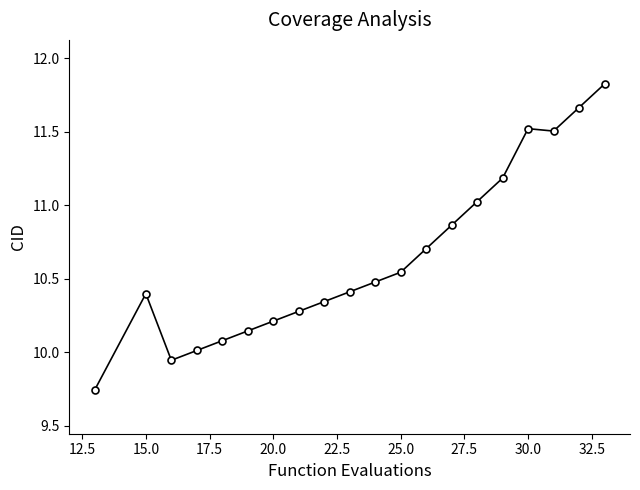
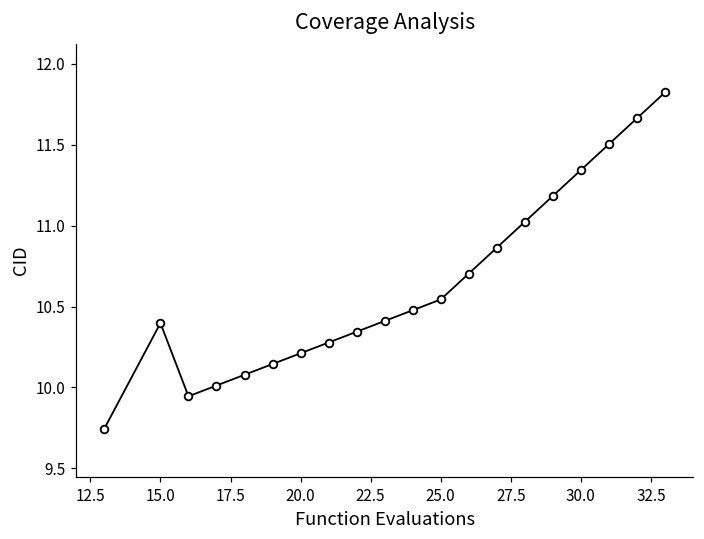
30.0: 11.52 -> 11.34
